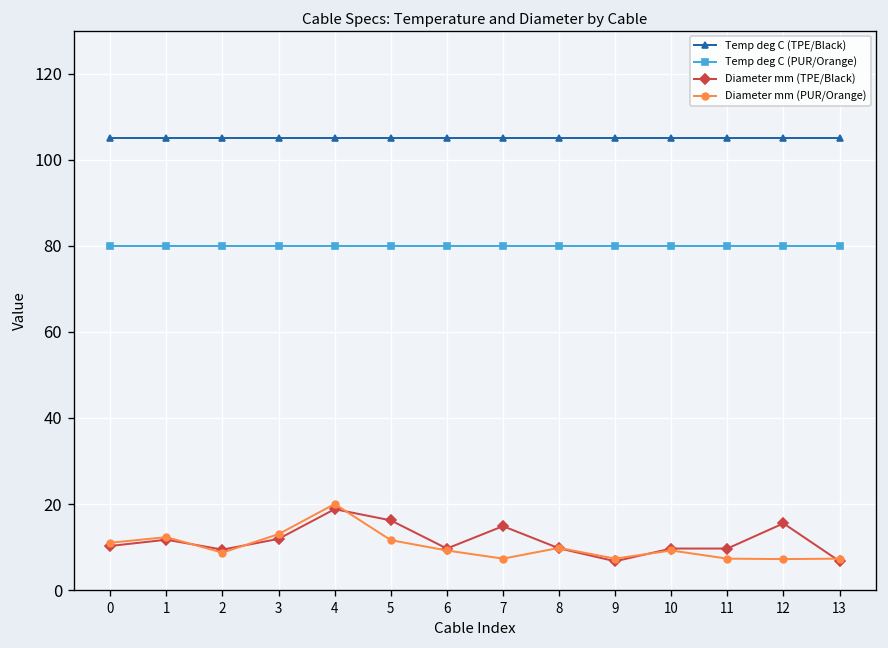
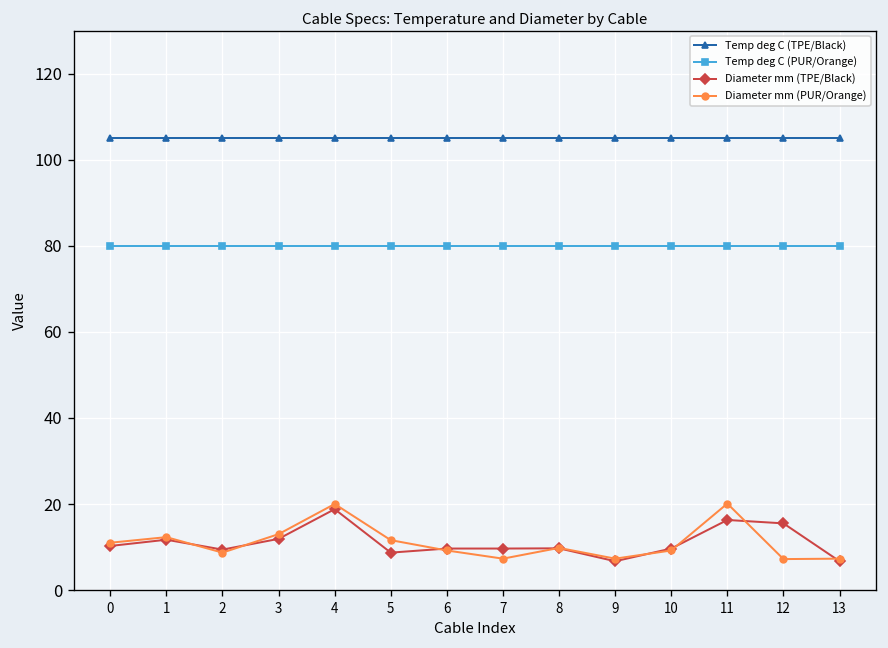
Diameter mm (TPE/Black), 5: 16 -> 9
Diameter mm (TPE/Black), 7: 15 -> 10
Diameter mm (TPE/Black), 11: 10 -> 16
Diameter mm (PUR/Orange), 11: 7 -> 20
